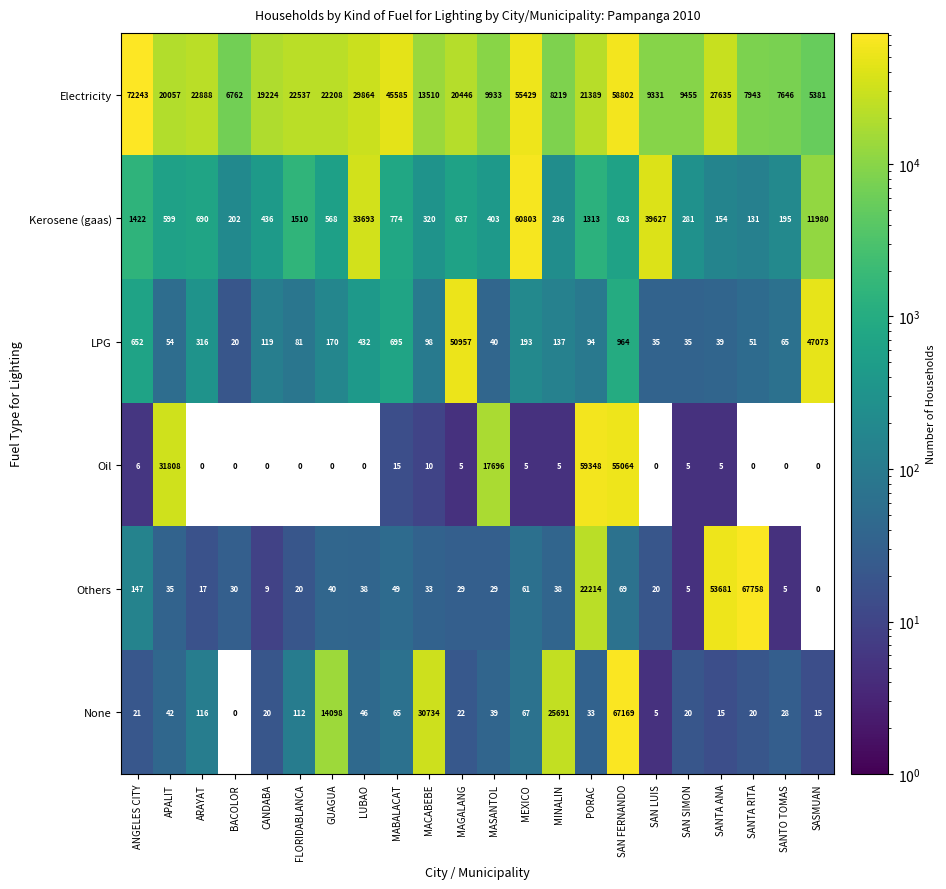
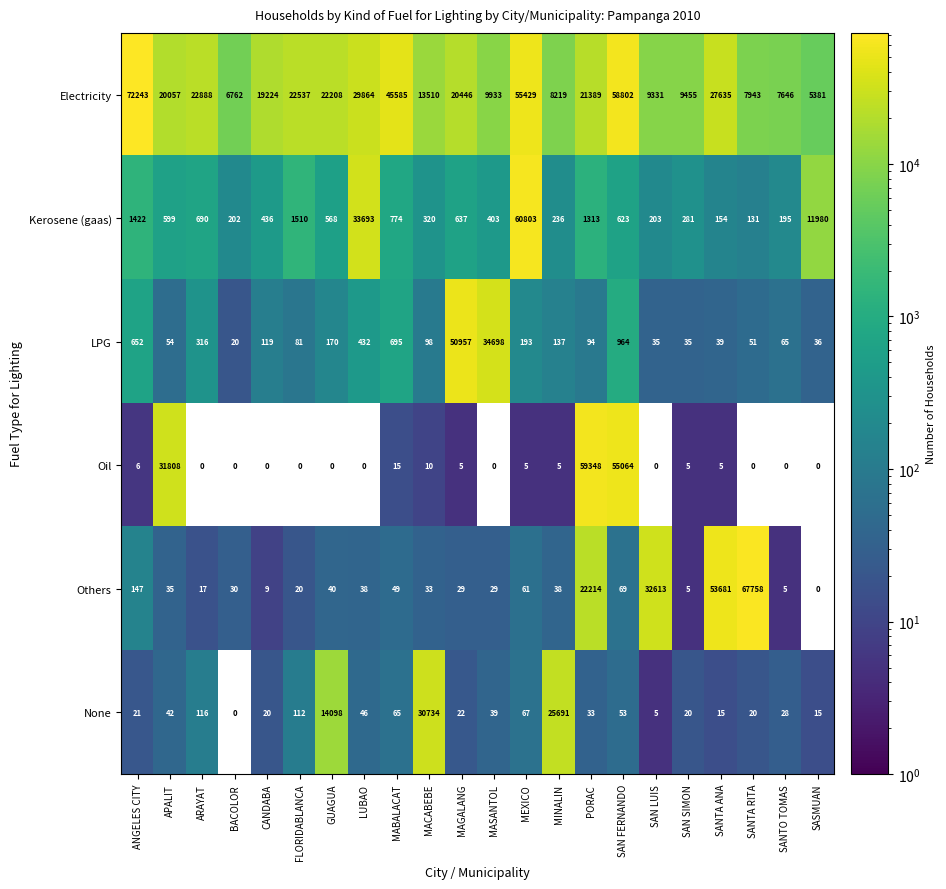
Kerosene (gaas), SAN LUIS: 39627 -> 203
LPG, MASANTOL: 40 -> 34698
LPG, SASMUAN: 47073 -> 36
Oil, MASANTOL: 17696 -> 0
Others, SAN LUIS: 20 -> 32613
None, SAN FERNANDO: 67169 -> 53
